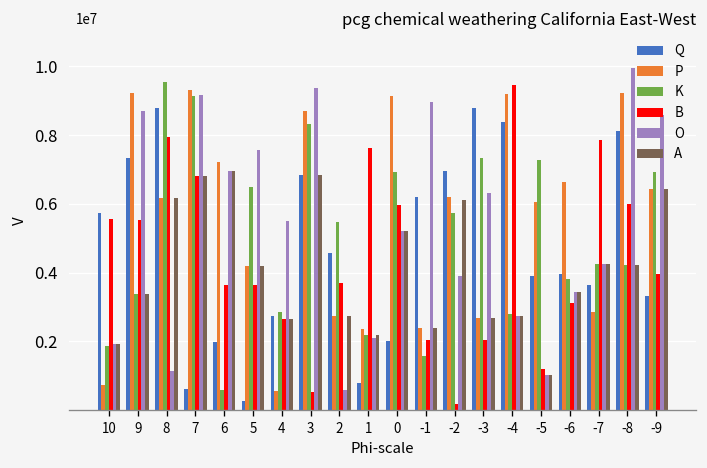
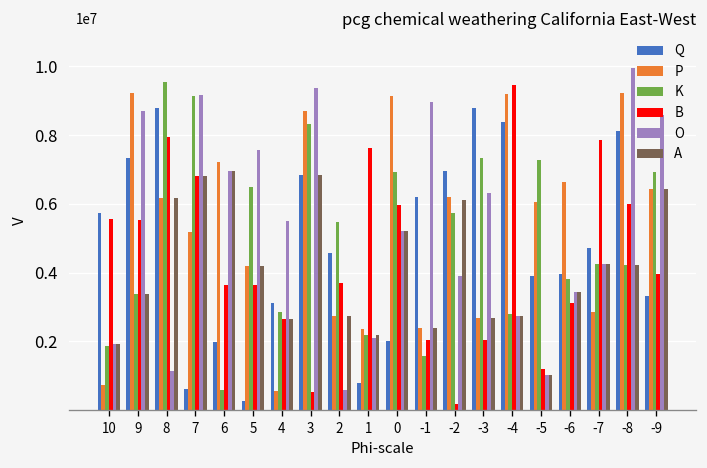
P, 7: 0.93 -> 0.52
Q, 4: 0.27 -> 0.31
Q, -7: 0.36 -> 0.47
